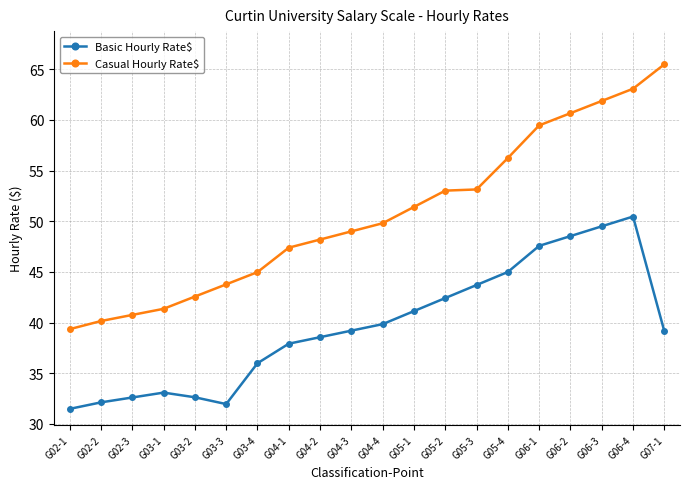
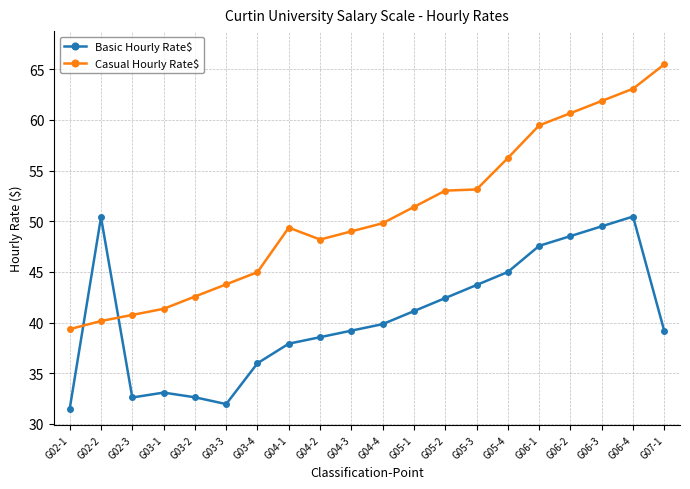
Basic Hourly Rate$, G02-2: 32.1 -> 50.4
Casual Hourly Rate$, G04-1: 47.4 -> 49.4
